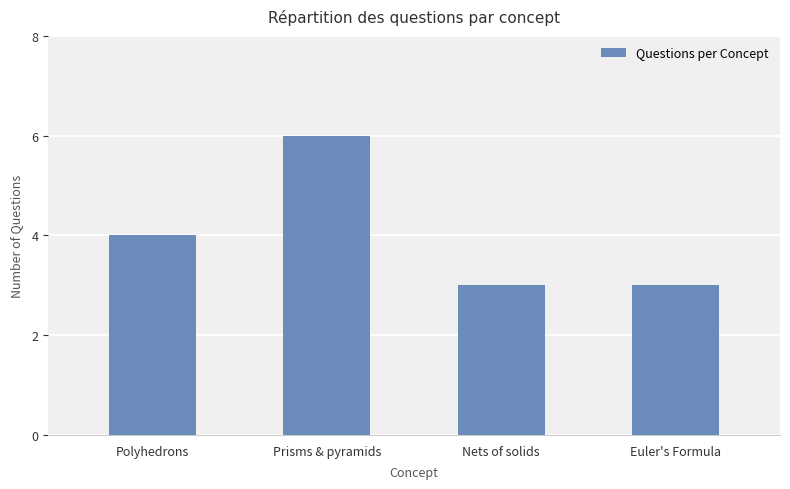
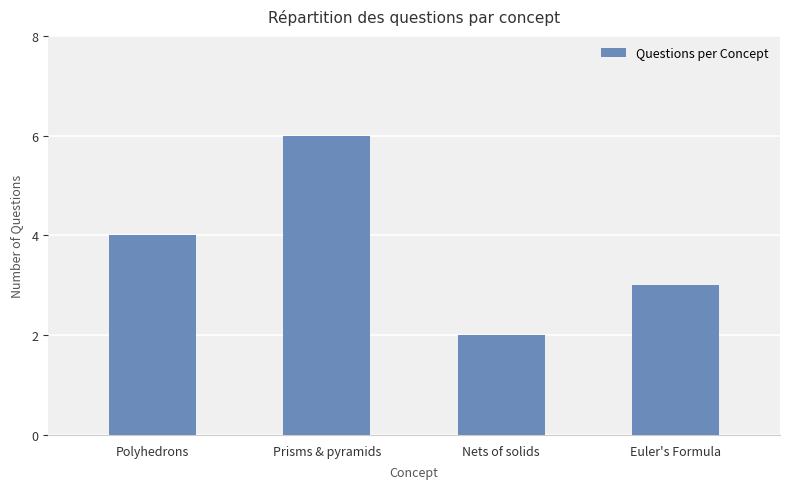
Nets of solids: 3 -> 2
